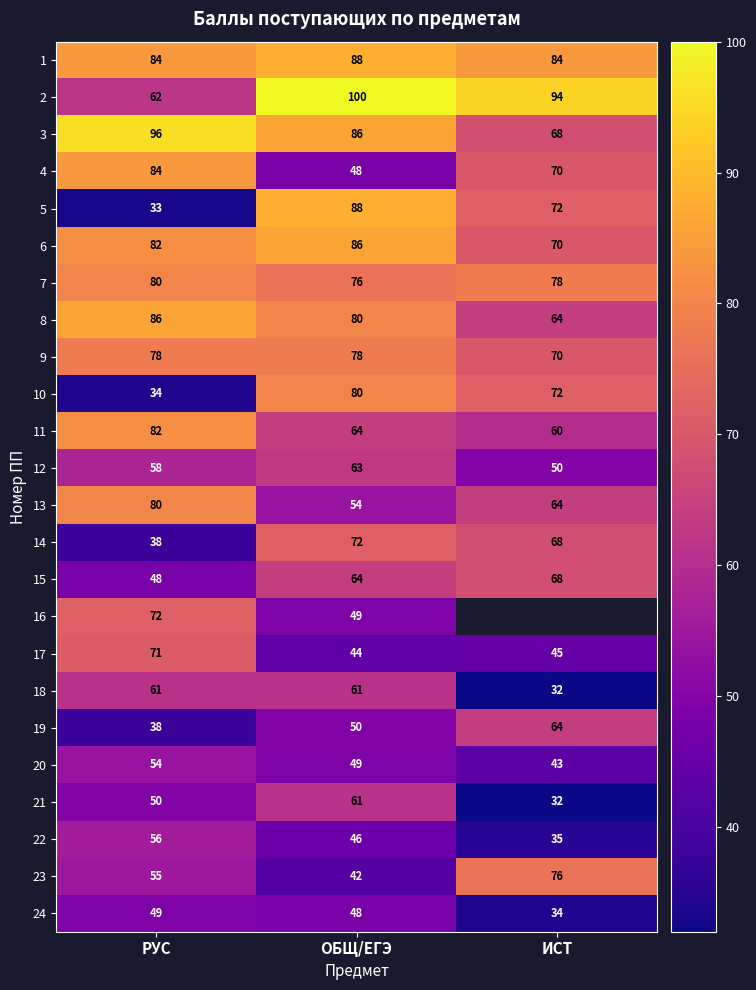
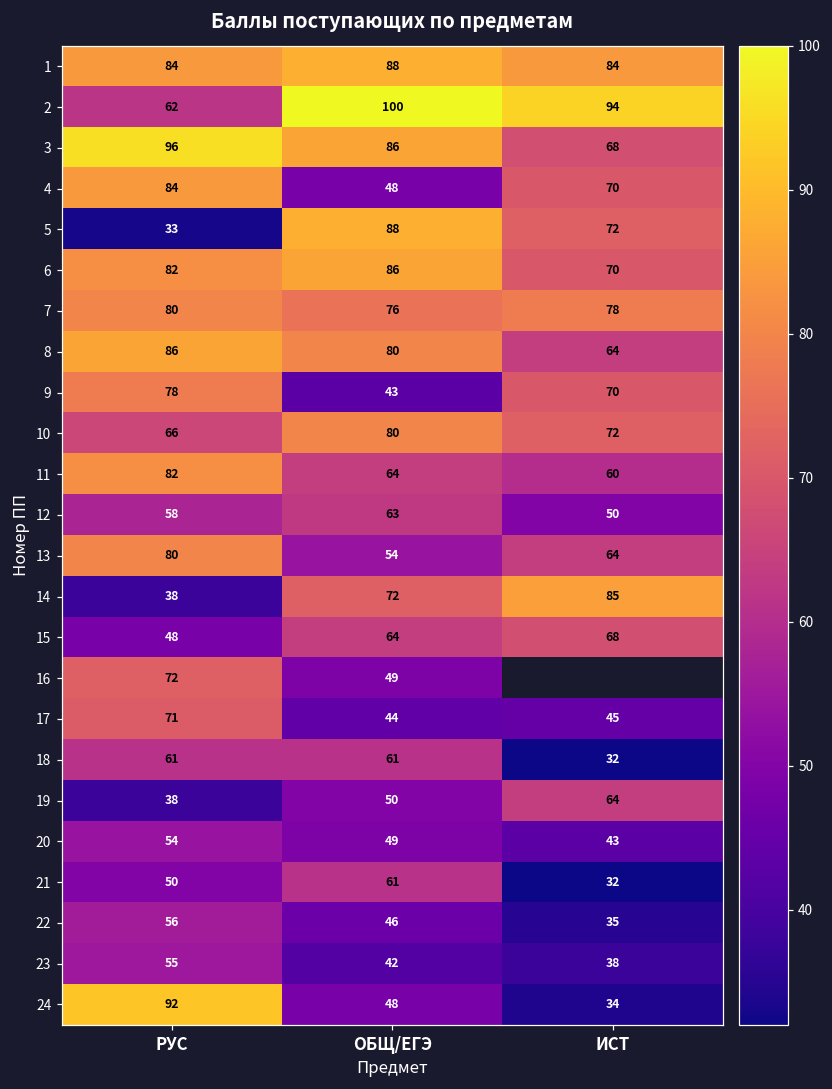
9, ОБЩ/ЕГЭ: 78 -> 43
10, РУС: 34 -> 66
14, ИСТ: 68 -> 85
23, ИСТ: 76 -> 38
24, РУС: 49 -> 92
